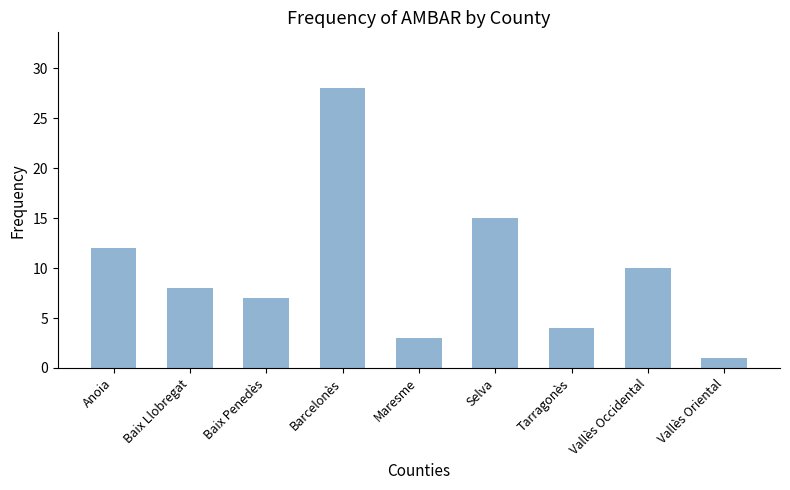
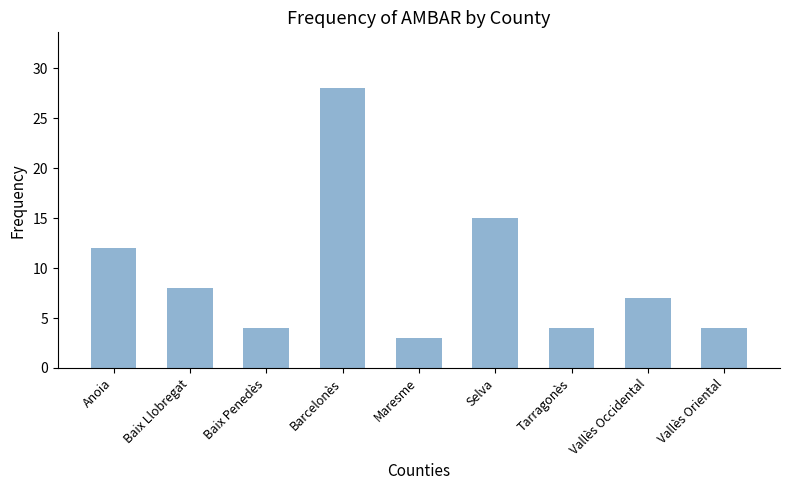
Baix Penedès: 7 -> 4
Vallès Occidental: 10 -> 7
Vallès Oriental: 1 -> 4
